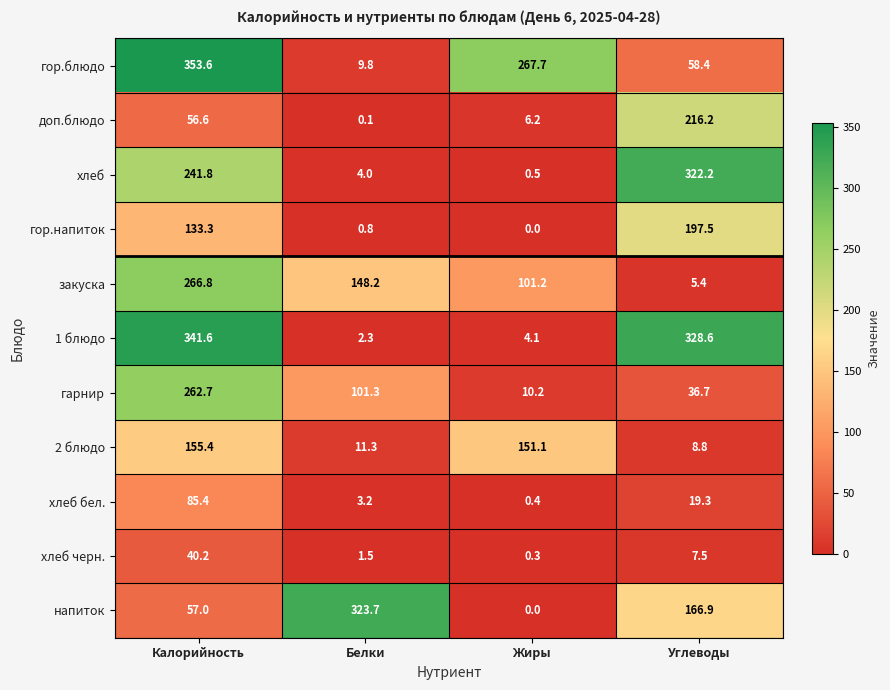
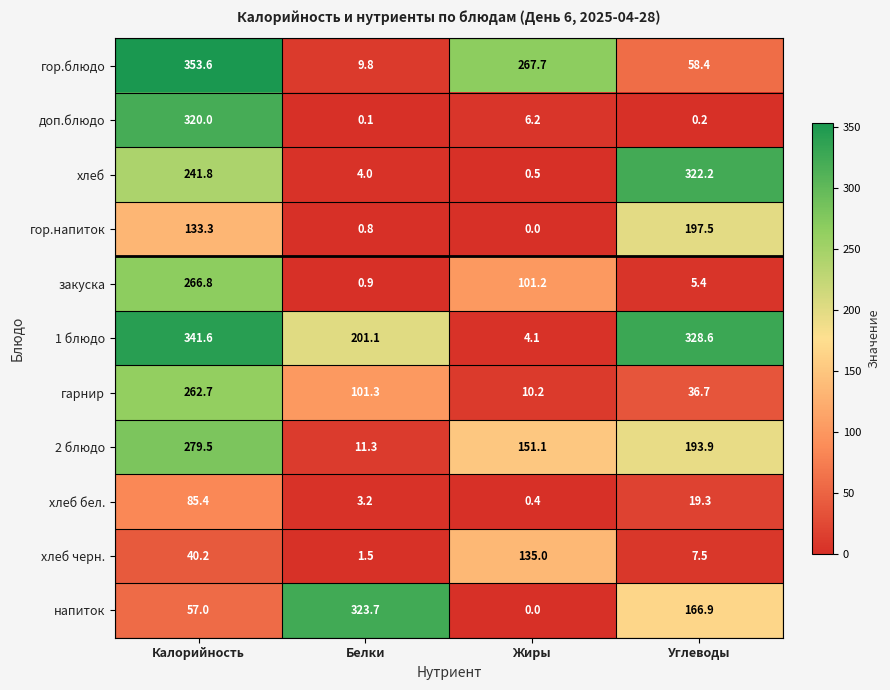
доп.блюдо, Калорийность: 56.6 -> 320.0
доп.блюдо, Углеводы: 216.2 -> 0.2
закуска, Белки: 148.2 -> 0.9
1 блюдо, Белки: 2.3 -> 201.1
2 блюдо, Калорийность: 155.4 -> 279.5
2 блюдо, Углеводы: 8.8 -> 193.9
хлеб черн., Жиры: 0.3 -> 135.0
